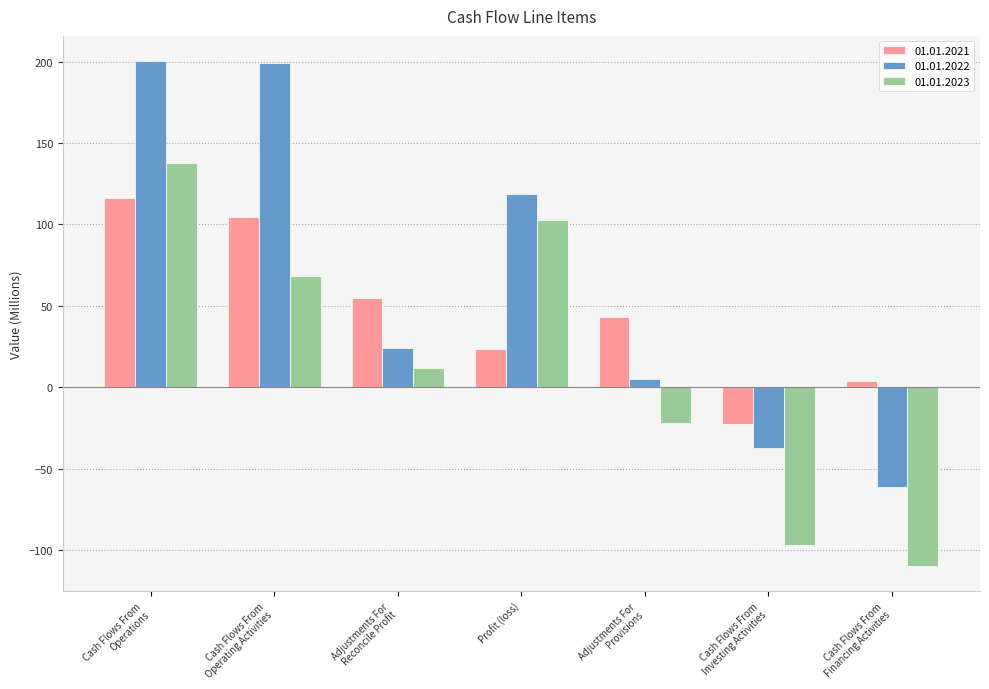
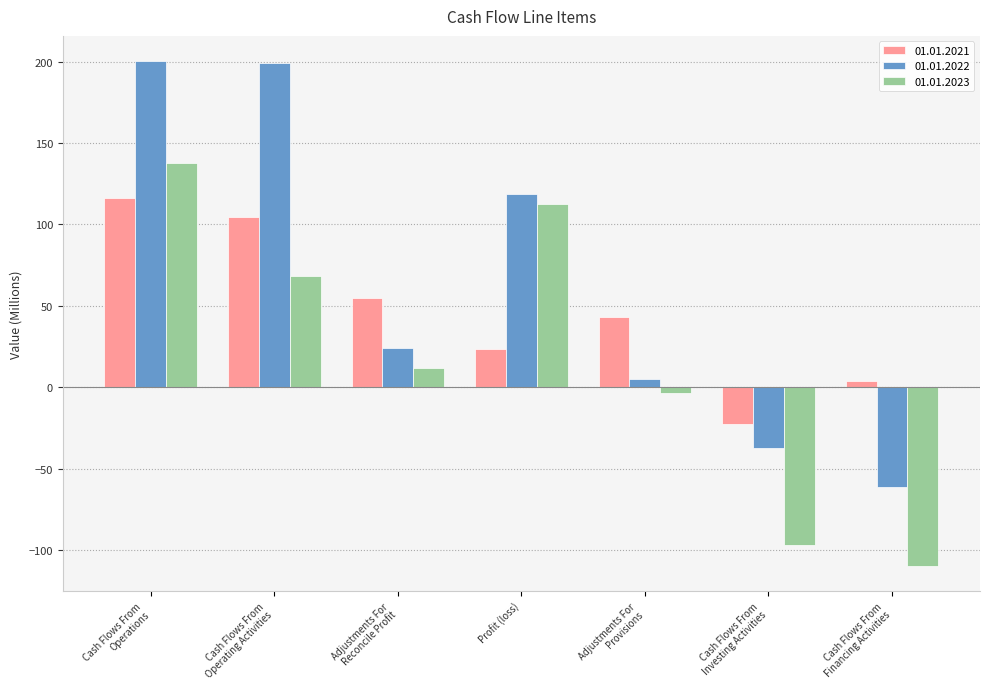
01.01.2023, Profit (loss): 102 -> 112
01.01.2023, Adjustments For Provisions: -22 -> -3
